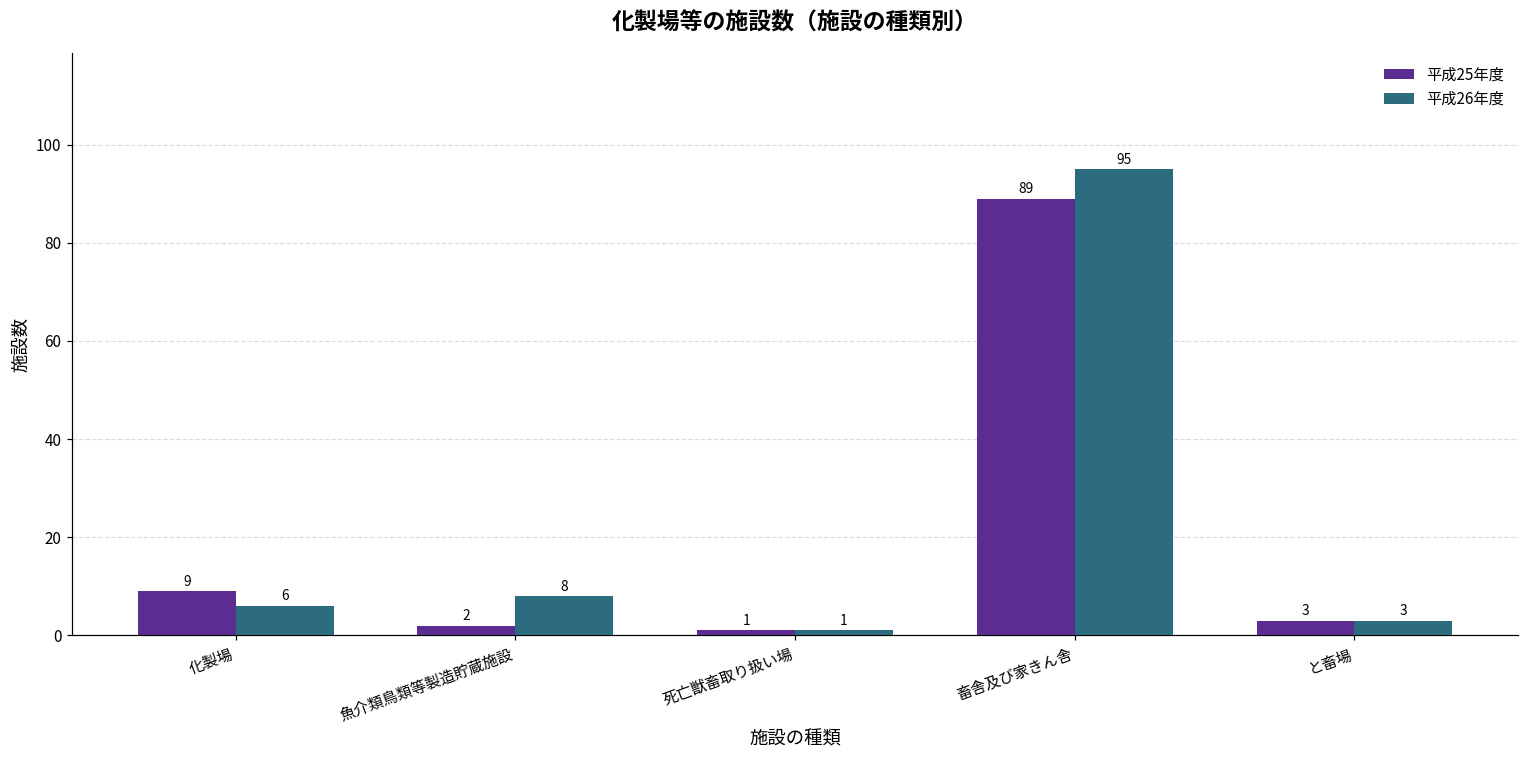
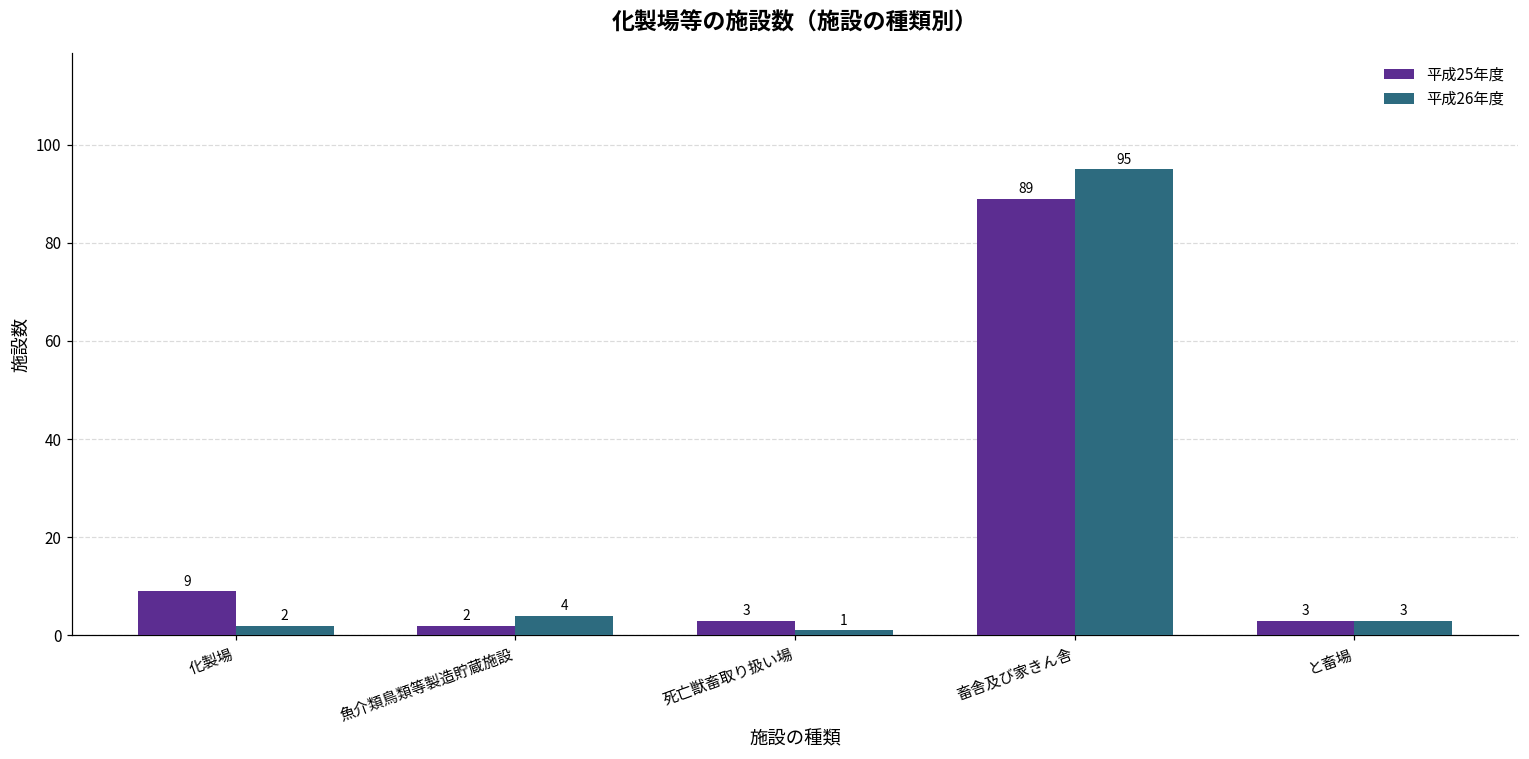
平成26年度, 化製場: 6 -> 2
平成26年度, 魚介類鳥類等製造貯蔵施設: 8 -> 4
平成25年度, 死亡獣畜取り扱い場: 1 -> 3
